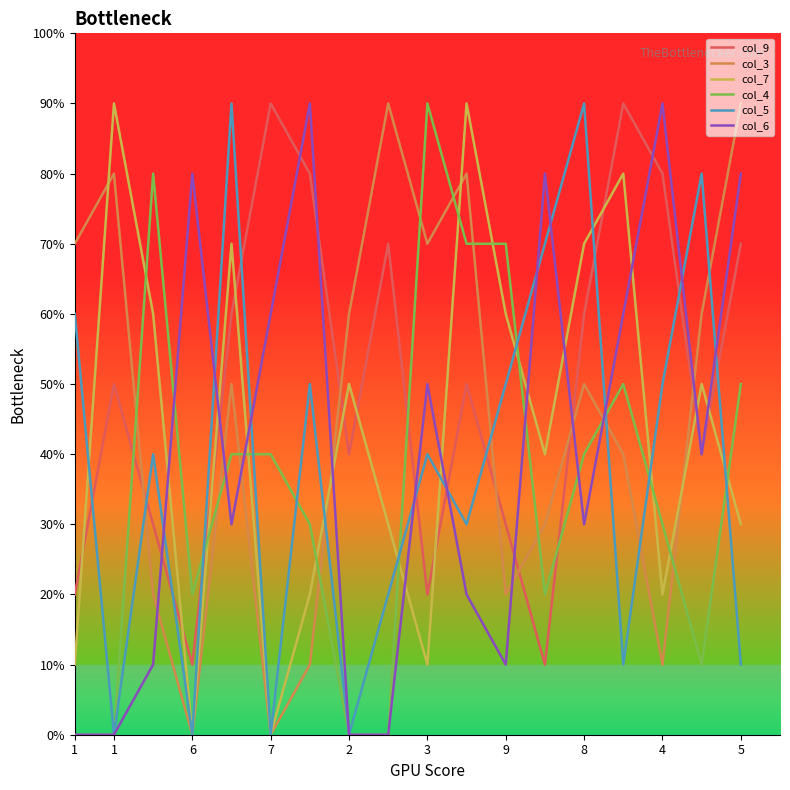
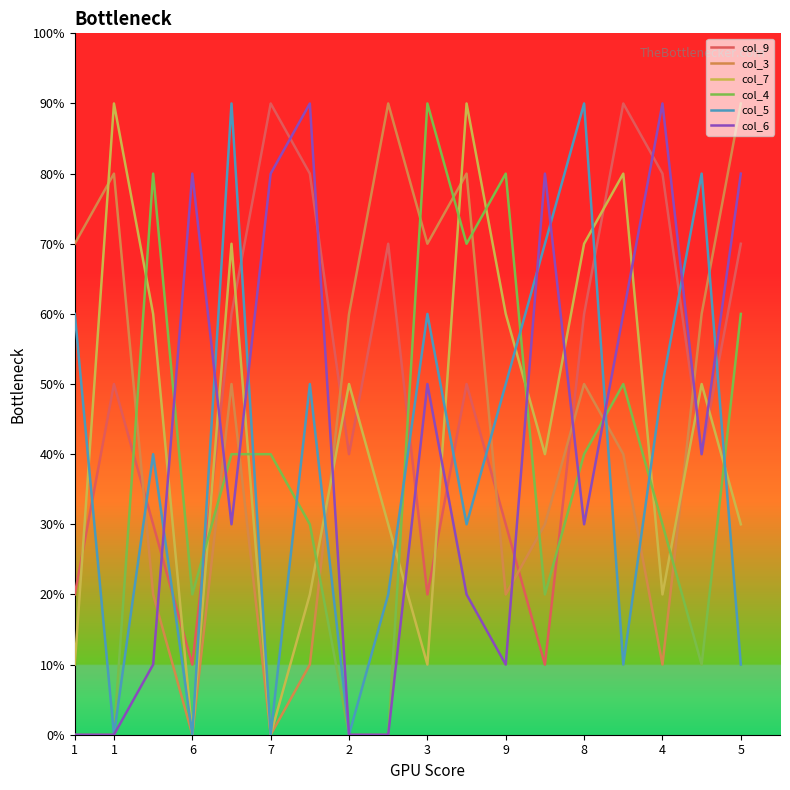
col_6, 7: 60% -> 80%
col_5, 3: 40% -> 60%
col_4, 9: 70% -> 80%
col_4, 5: 50% -> 60%
